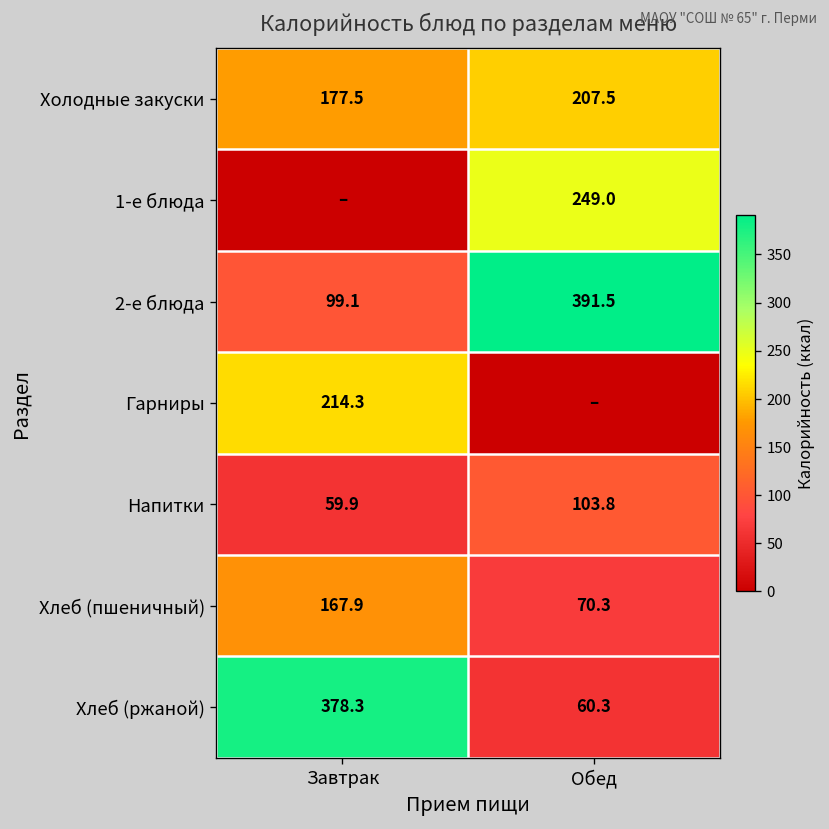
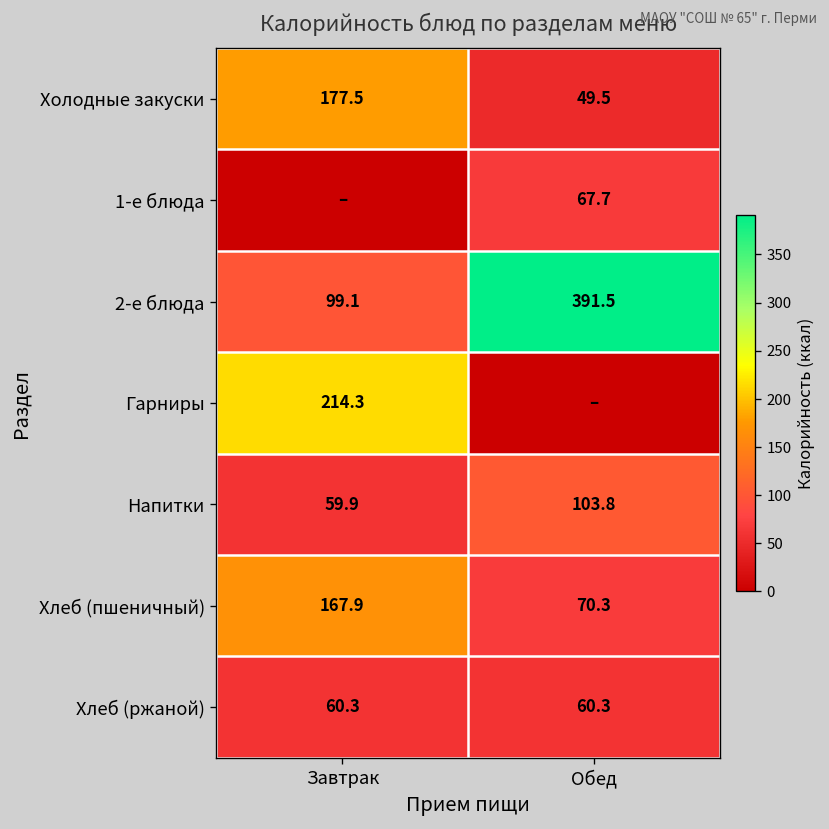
Холодные закуски, Обед: 207.5 -> 49.5
1-е блюда, Обед: 249.0 -> 67.7
Хлеб (ржаной), Завтрак: 378.3 -> 60.3
